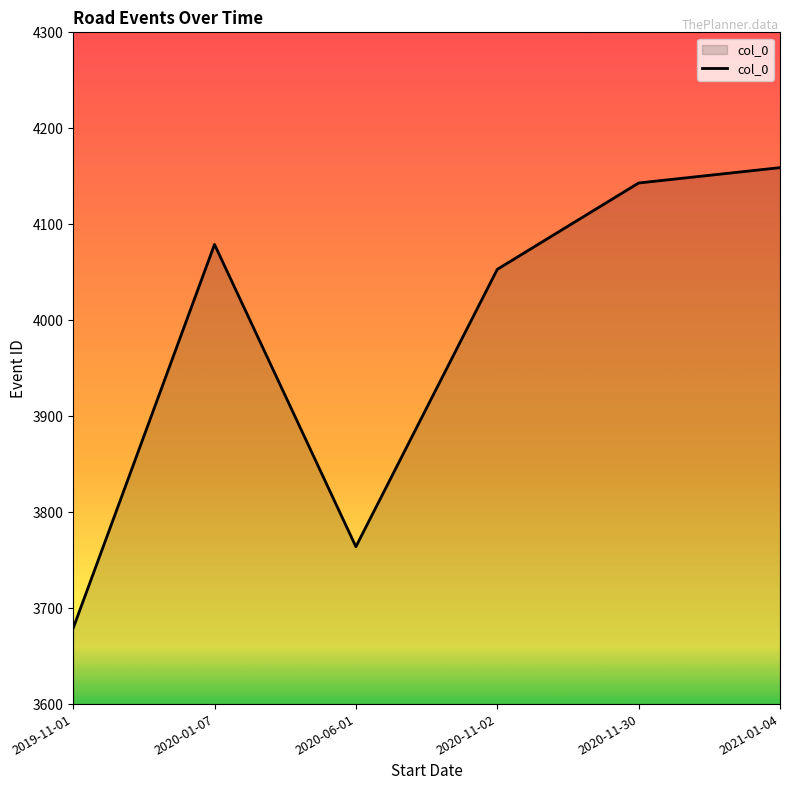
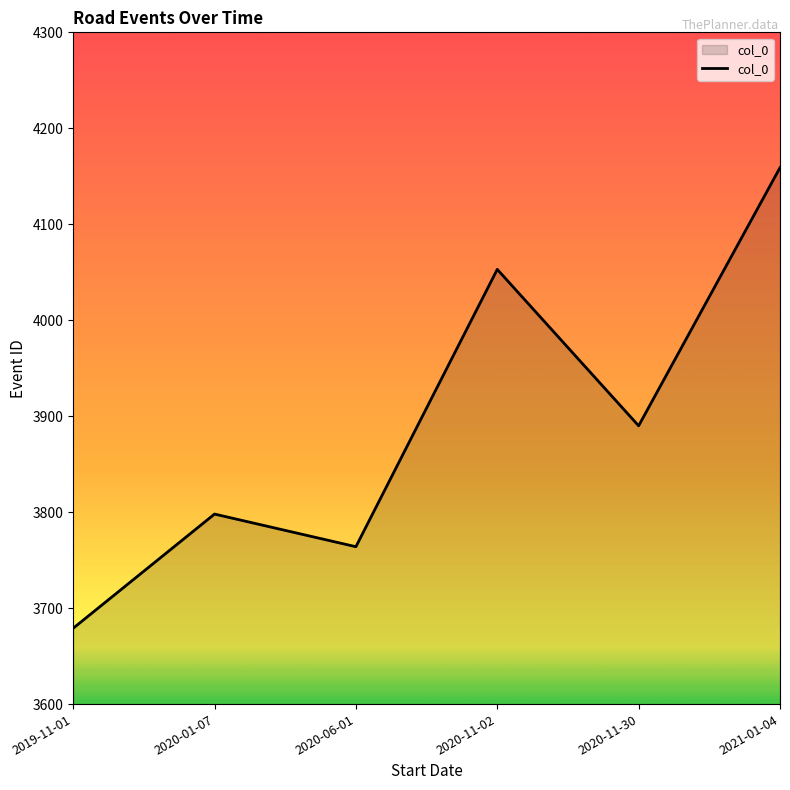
2020-01-07: 4080 -> 3800
2020-11-30: 4140 -> 3890
